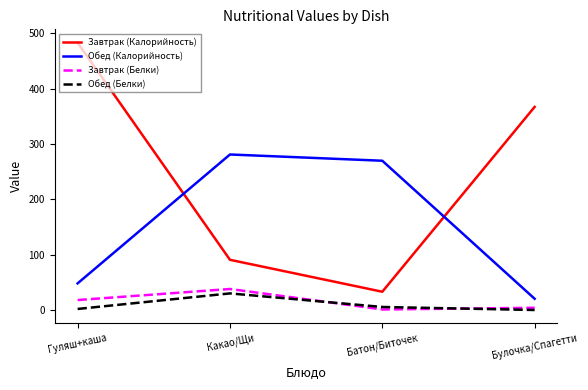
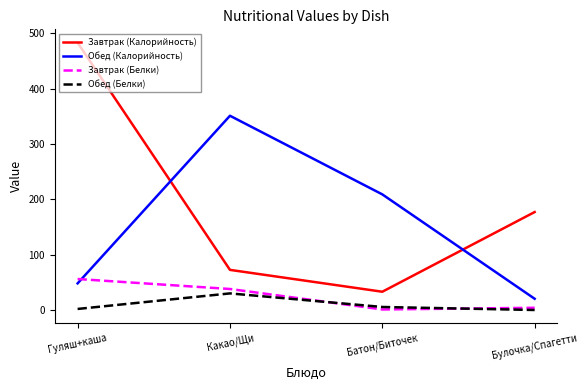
Завтрак (Белки), Гуляш+каша: 20 -> 60
Завтрак (Калорийность), Какао/Щи: 90 -> 70
Обед (Калорийность), Какао/Щи: 280 -> 350
Обед (Калорийность), Батон/Биточек: 270 -> 210
Завтрак (Калорийность), Булочка/Спагетти: 370 -> 180
